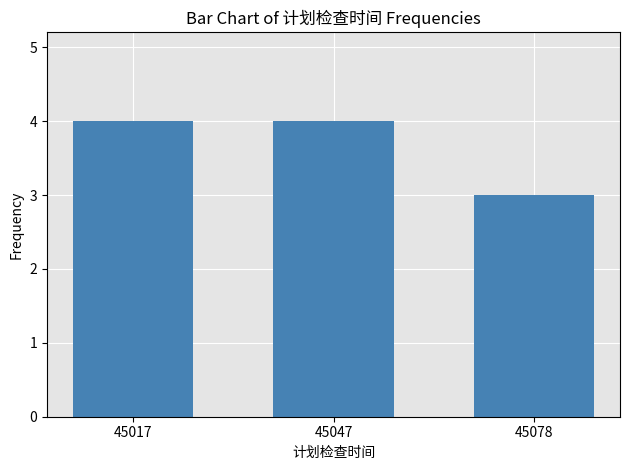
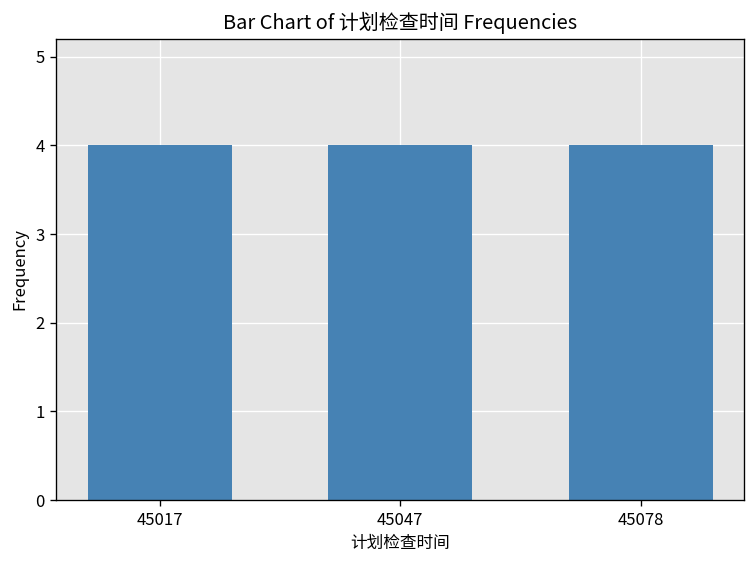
45078: 3 -> 4
